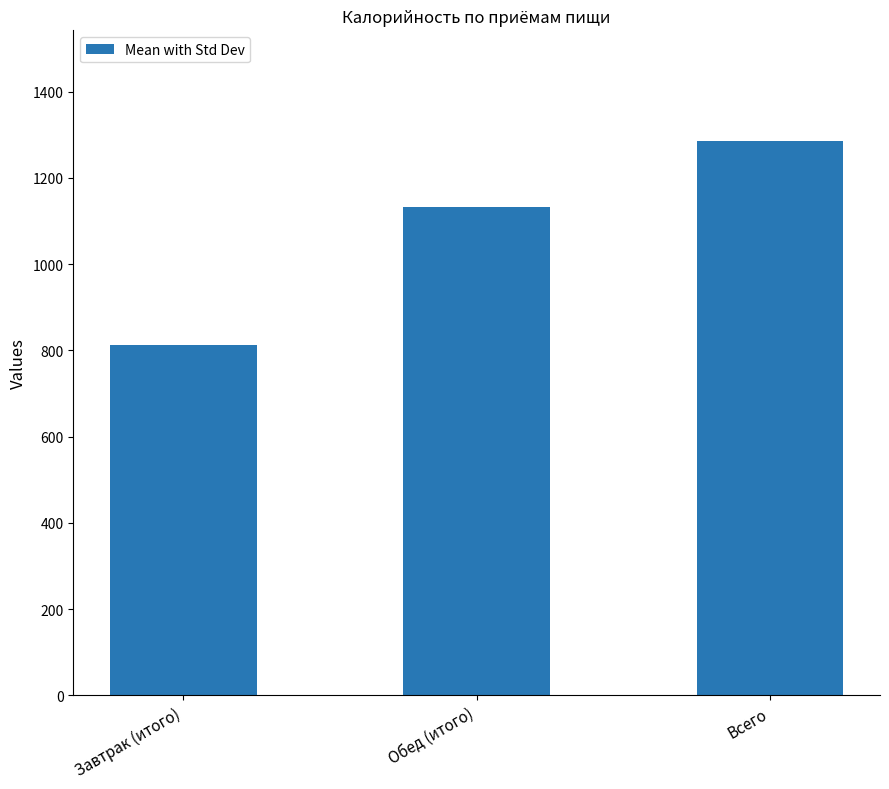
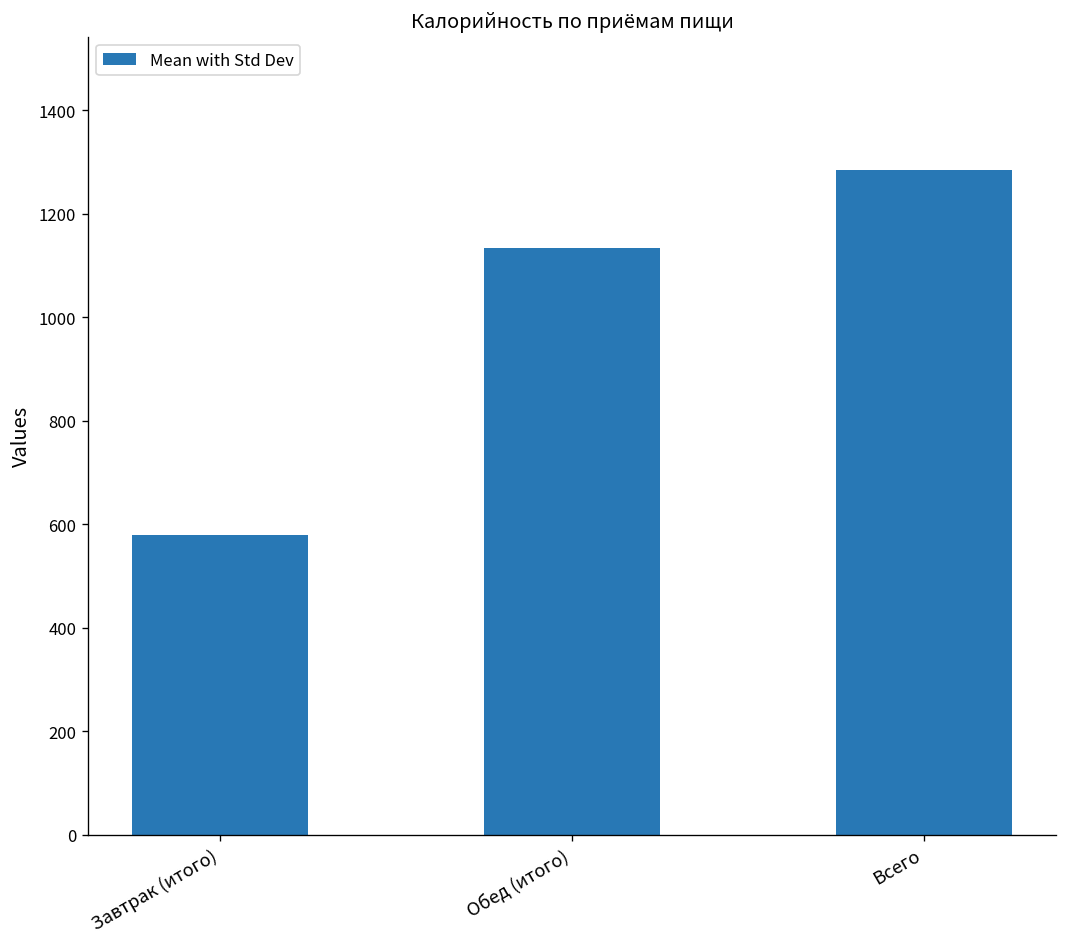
Завтрак (итого): 810 -> 580
